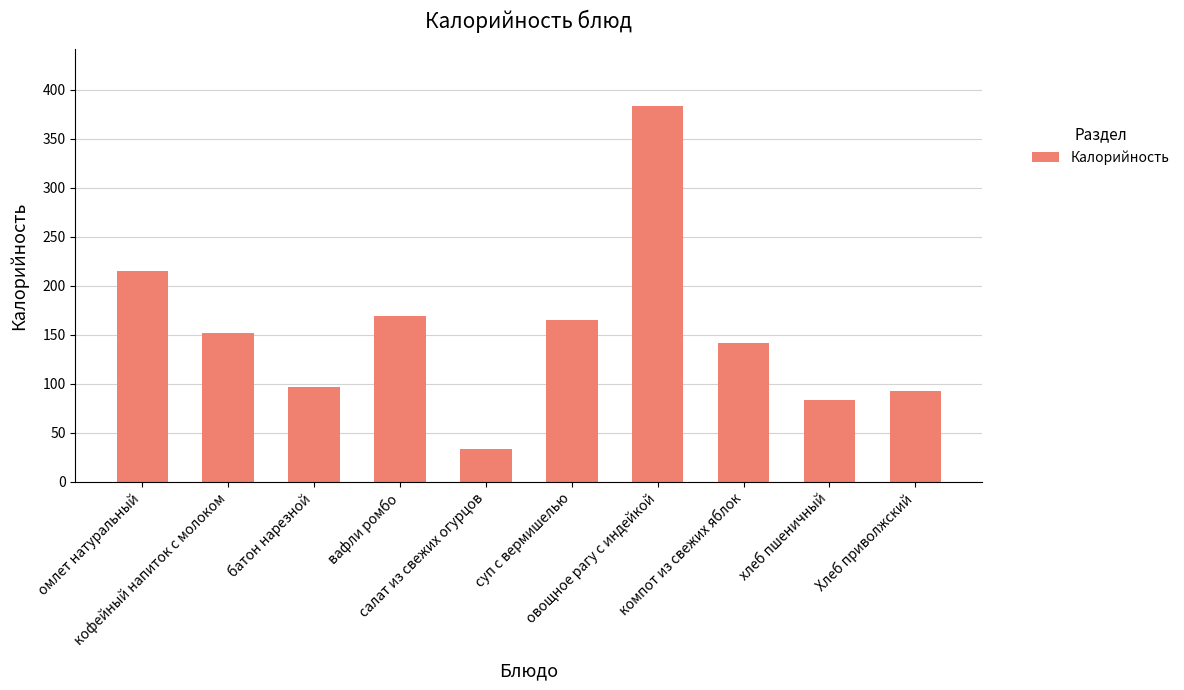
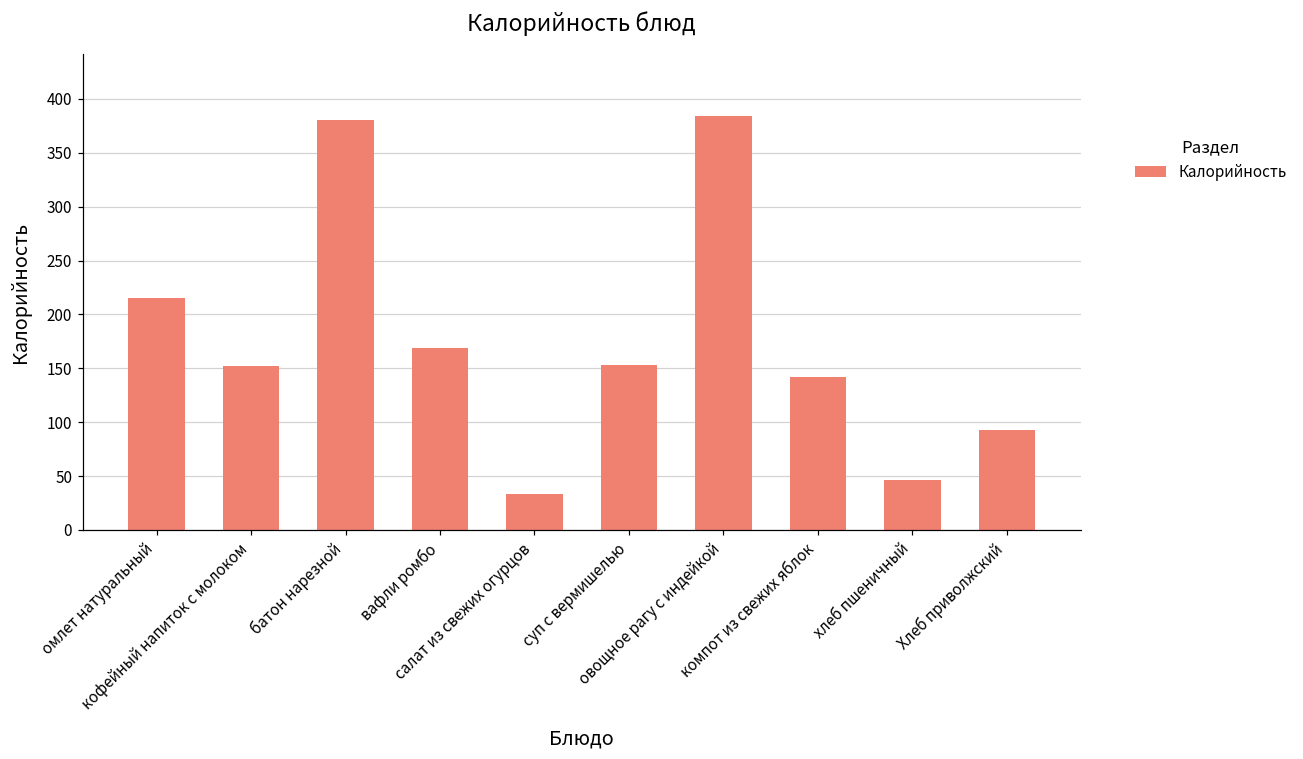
батон нарезной: 100 -> 380
суп с вермишелью: 170 -> 150
хлеб пшеничный: 80 -> 50
